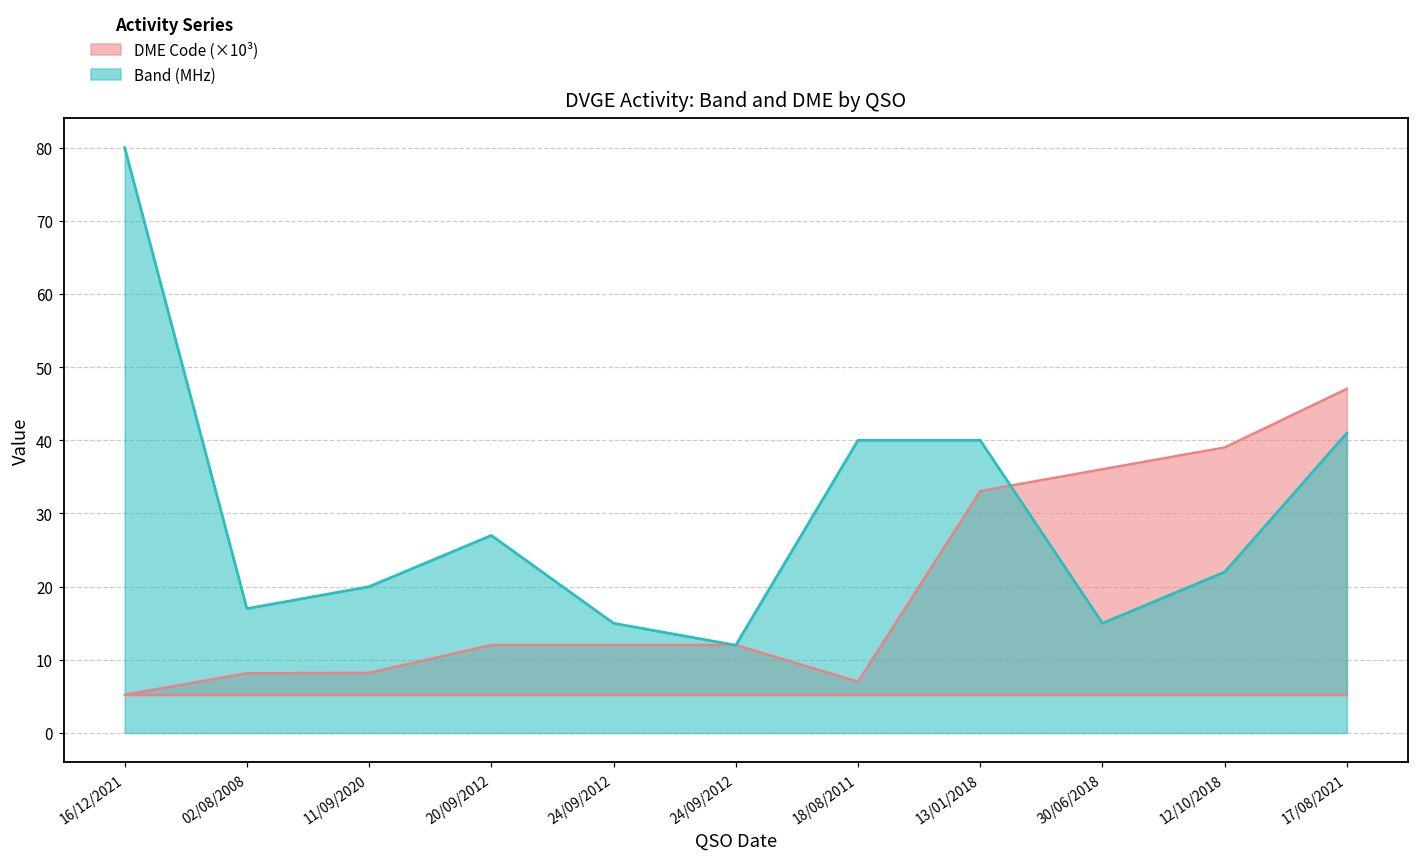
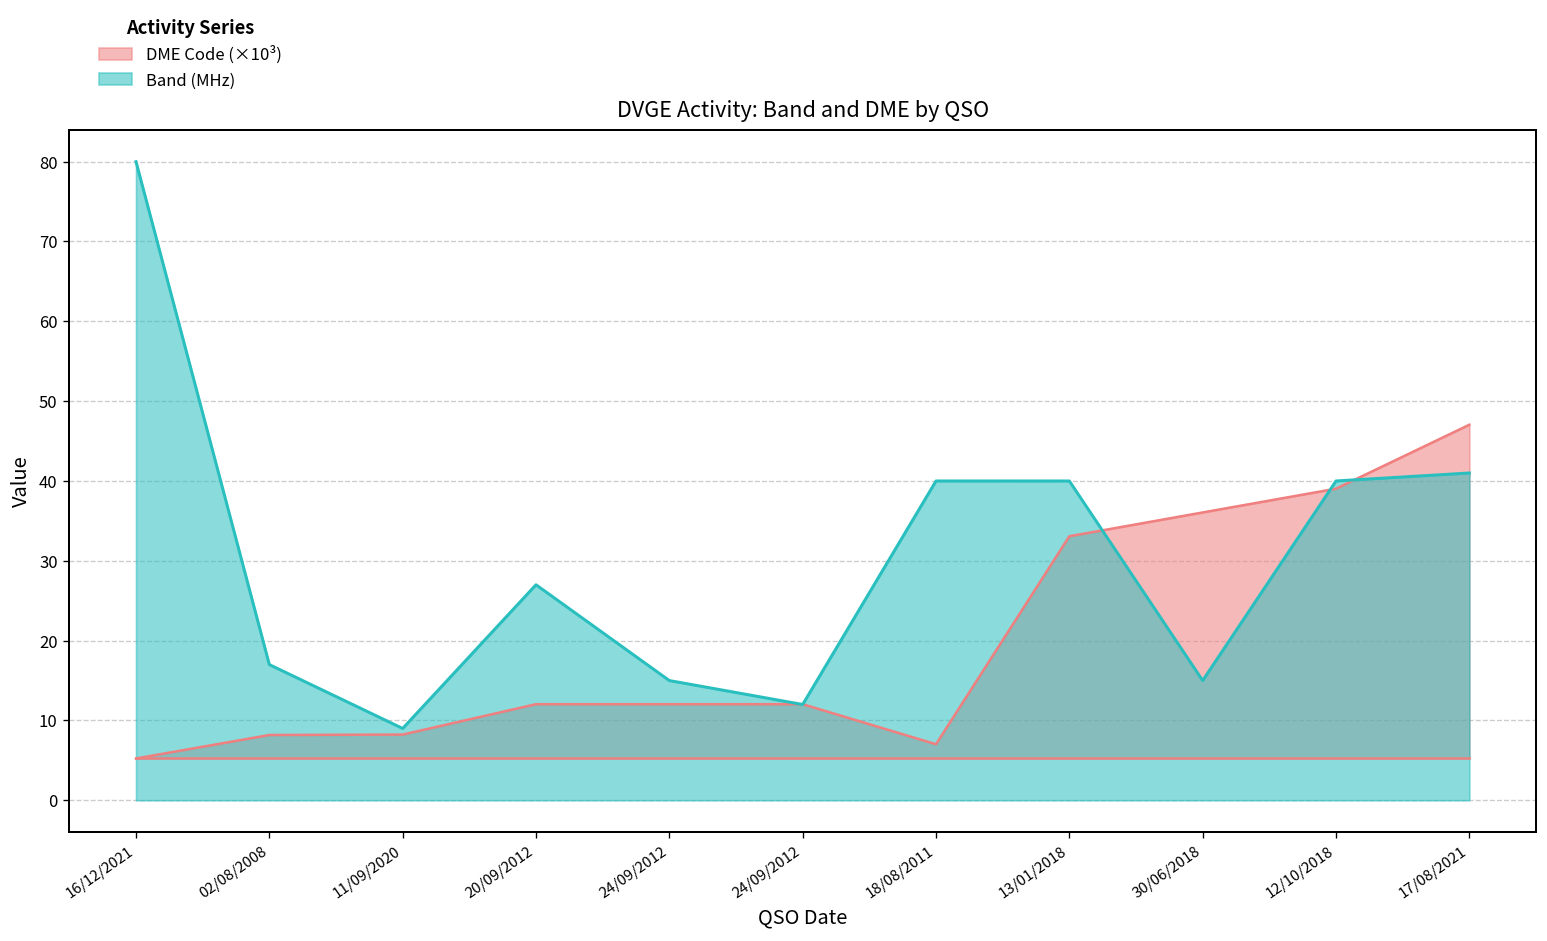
Band (MHz), 11/09/2020: 20 -> 9
Band (MHz), 12/10/2018: 22 -> 40
